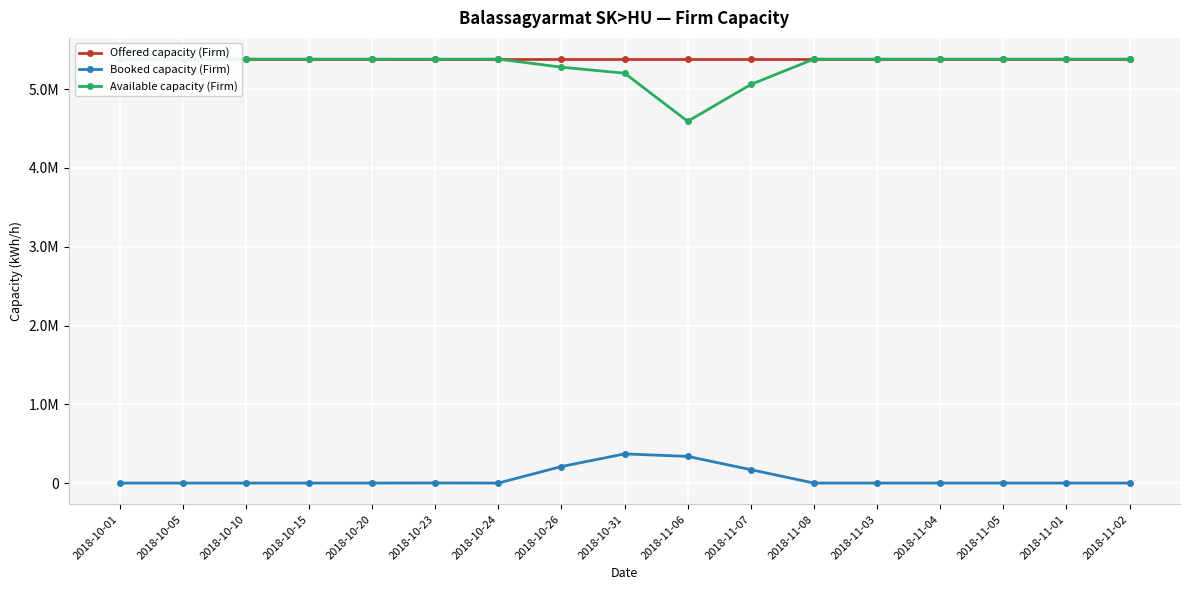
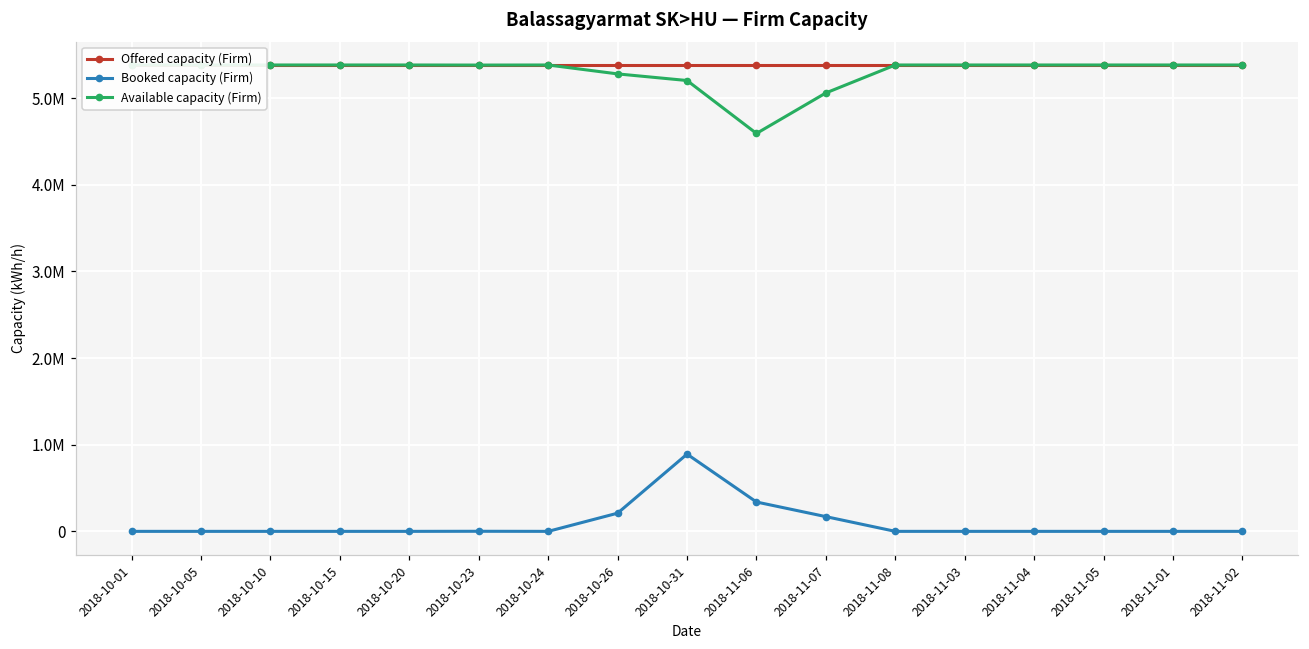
Booked capacity (Firm), 2018-10-31: 400000 -> 900000
